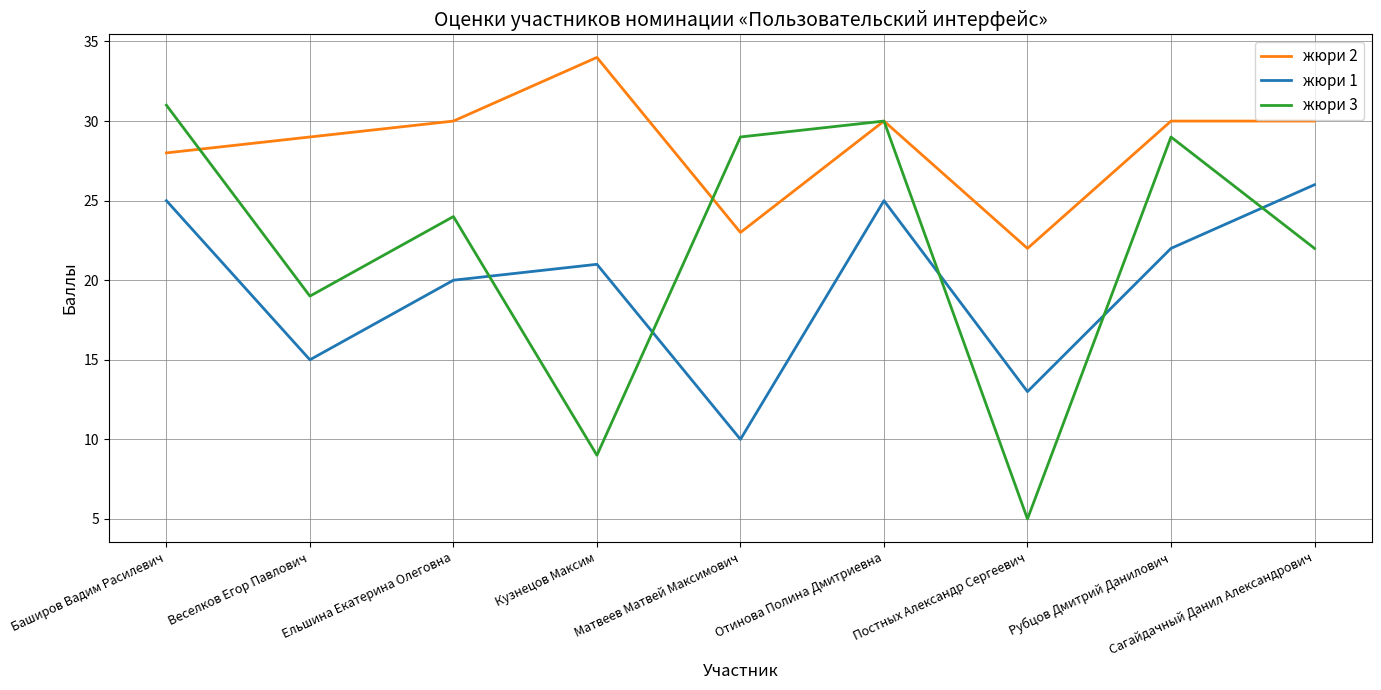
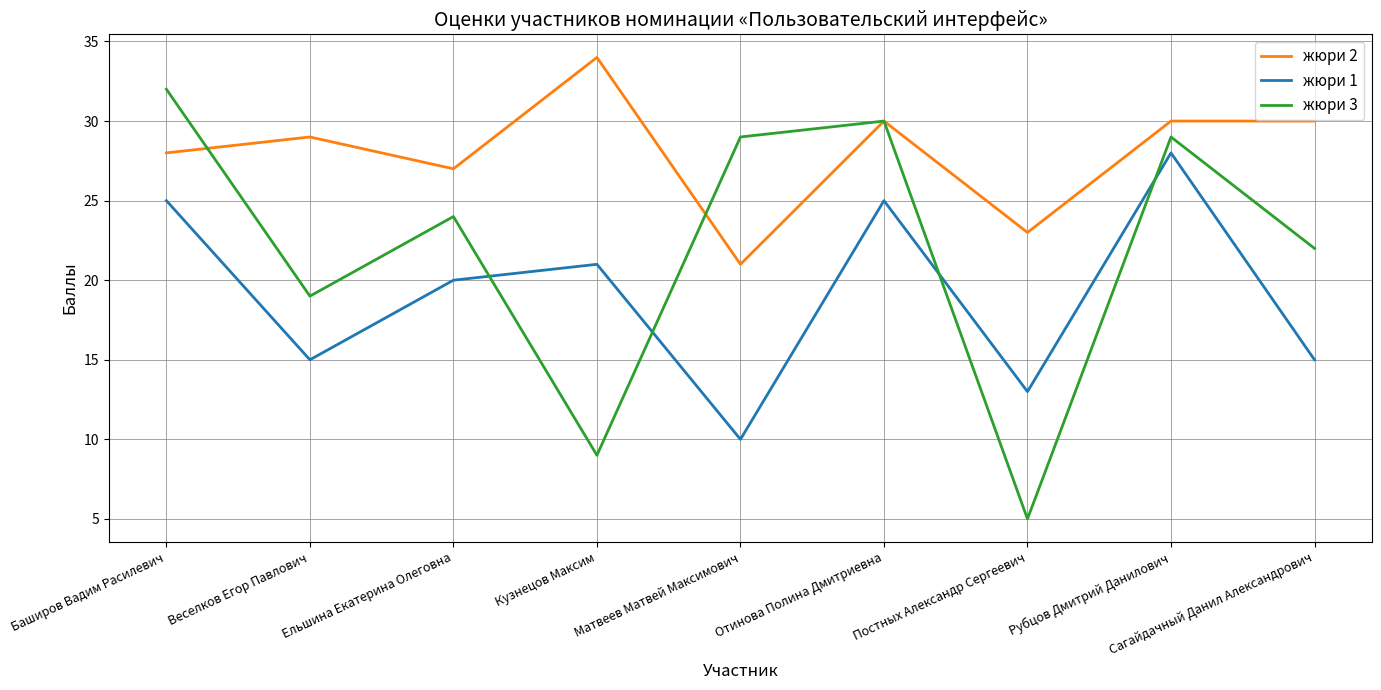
жюри 3, Баширов Вадим Расилевич: 31 -> 32
жюри 2, Ельшина Екатерина Олеговна: 30 -> 27
жюри 2, Матвеев Матвей Максимович: 23 -> 21
жюри 2, Постных Александр Сергеевич: 22 -> 23
жюри 1, Рубцов Дмитрий Данилович: 22 -> 28
жюри 1, Сагайдачный Данил Александрович: 26 -> 15
